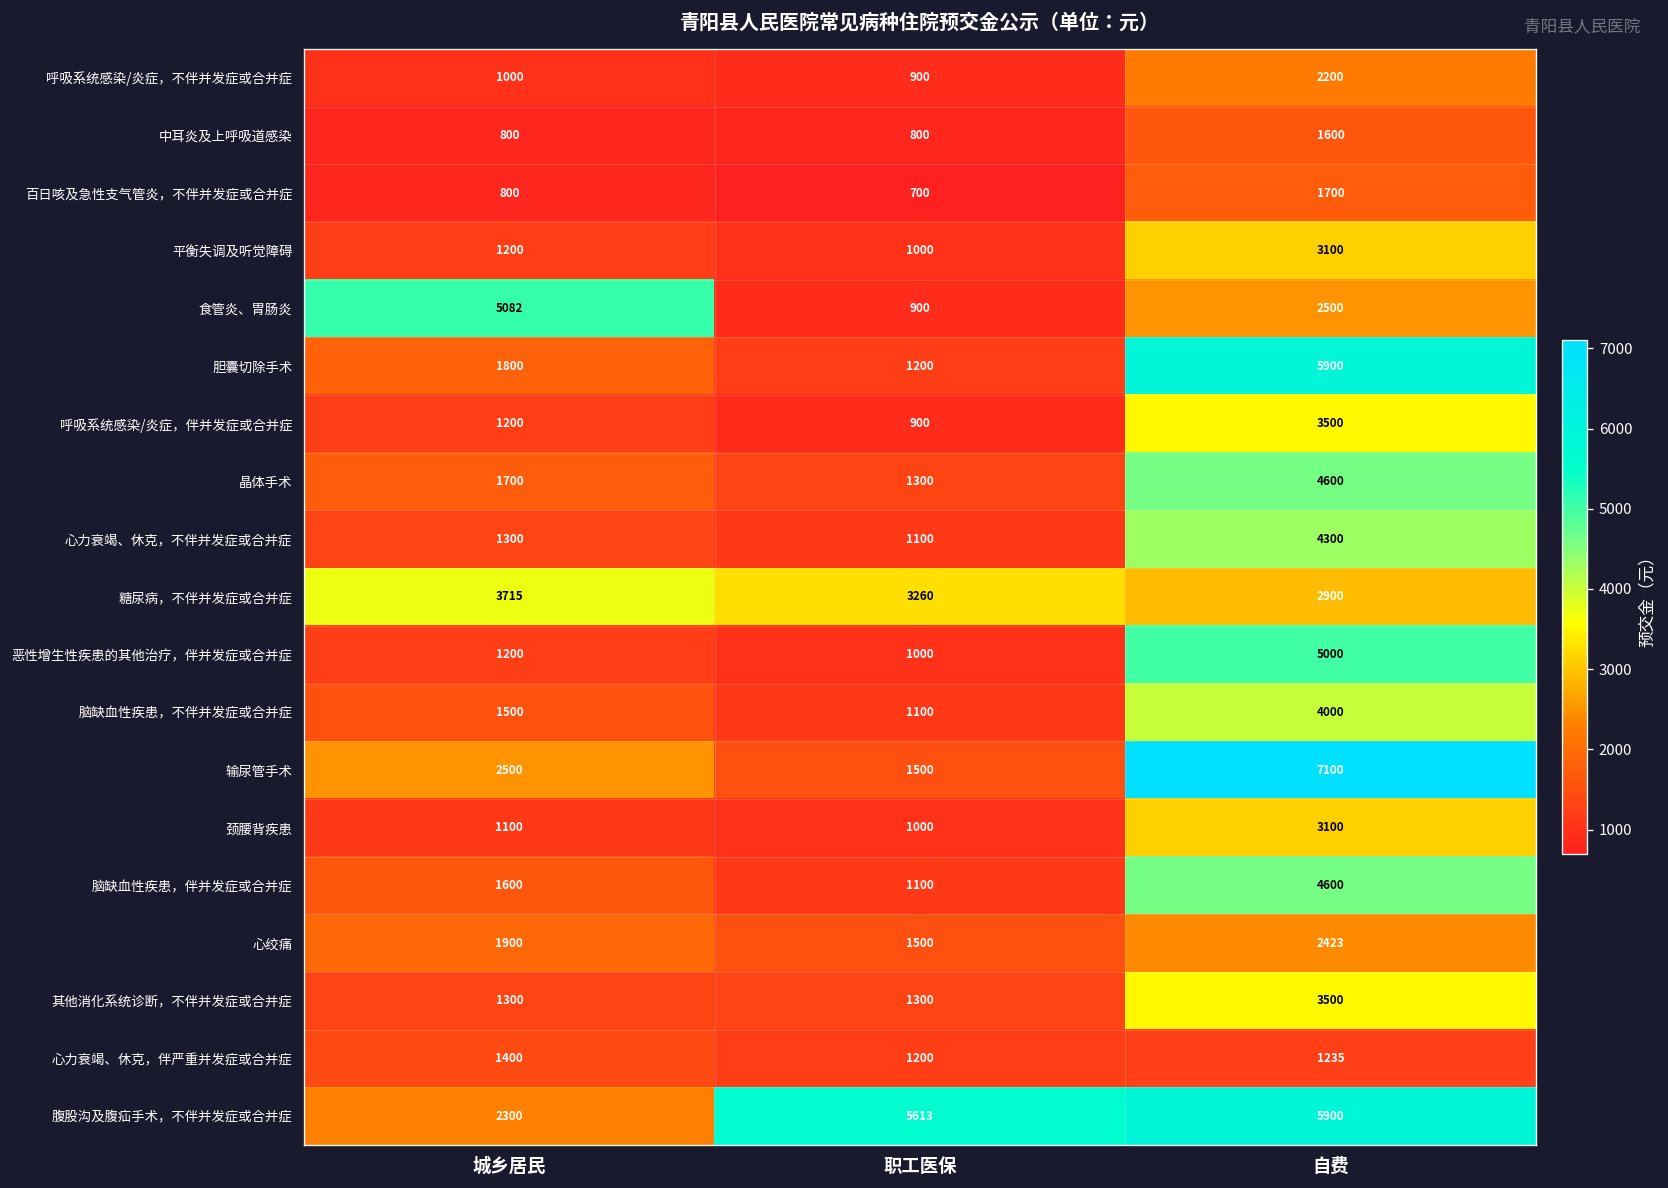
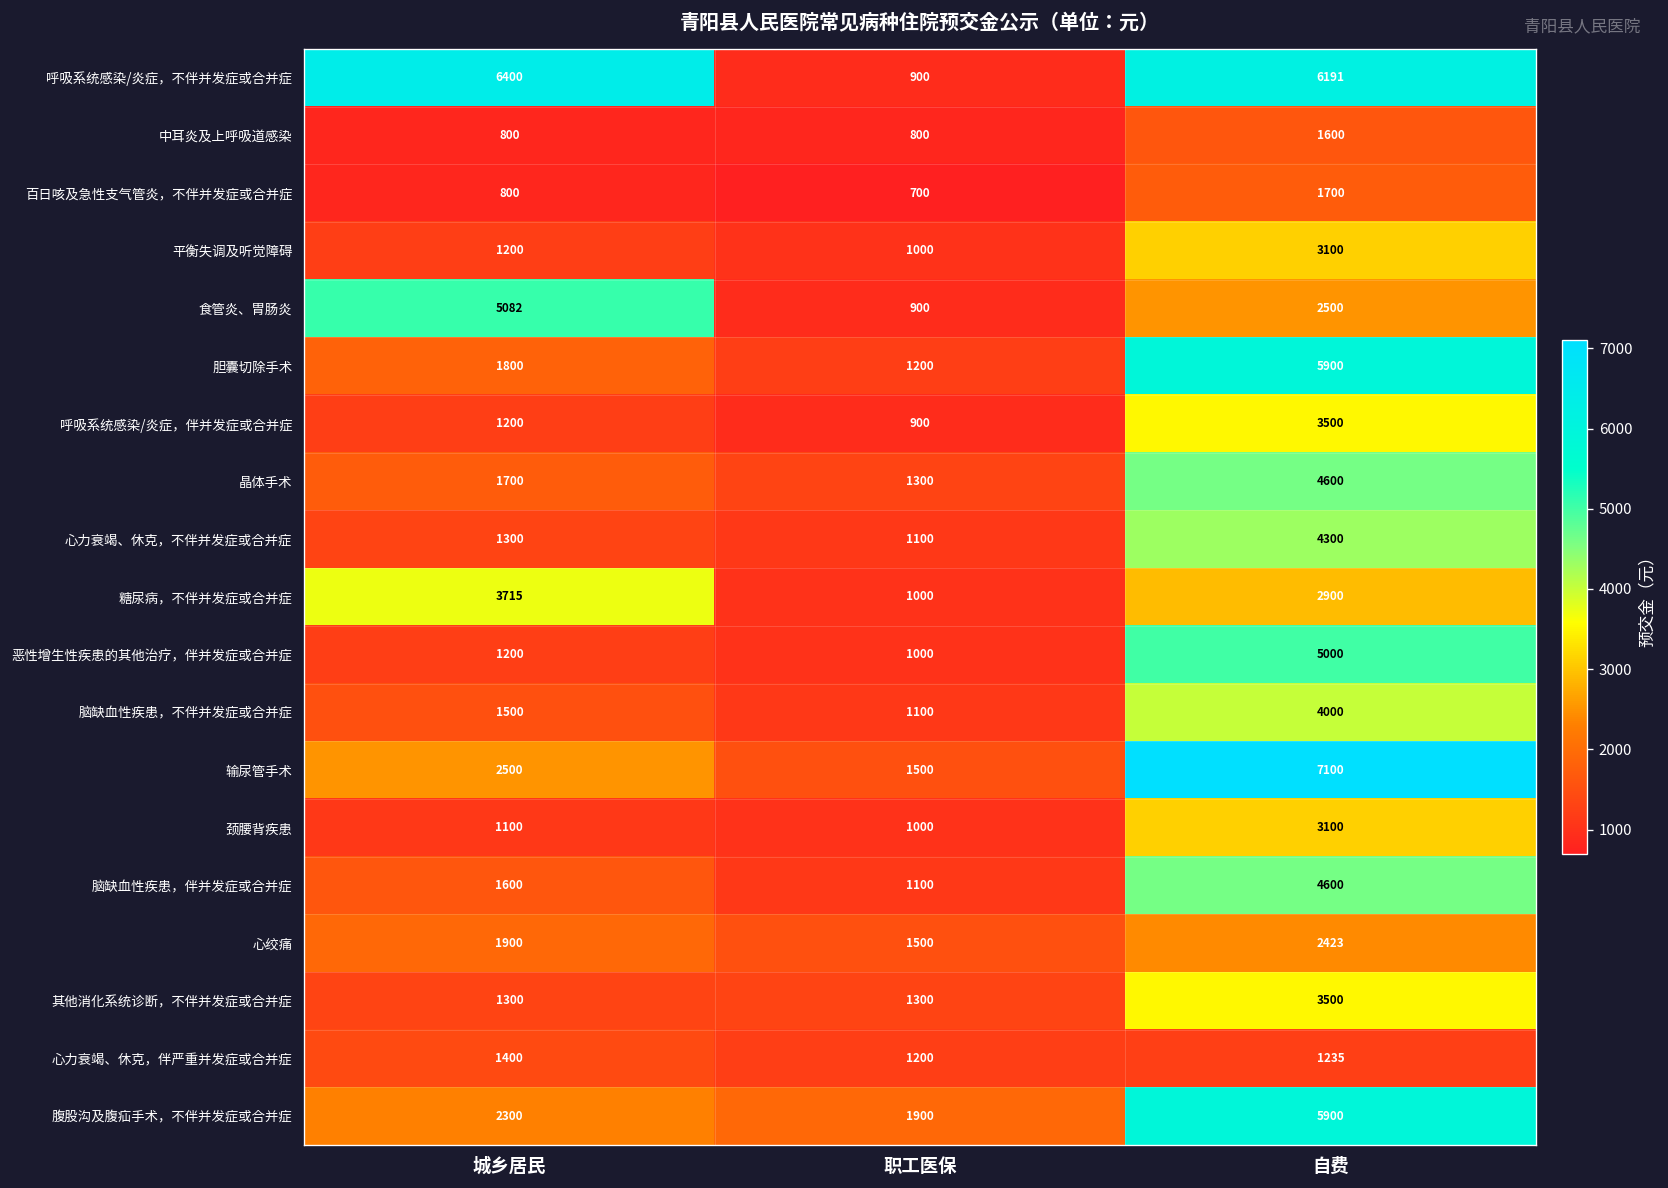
呼吸系统感染/炎症，不伴并发症或合并症, 城乡居民: 1000 -> 6400
呼吸系统感染/炎症，不伴并发症或合并症, 自费: 2200 -> 6191
糖尿病，不伴并发症或合并症, 职工医保: 3260 -> 1000
腹股沟及腹疝手术，不伴并发症或合并症, 职工医保: 5613 -> 1900
